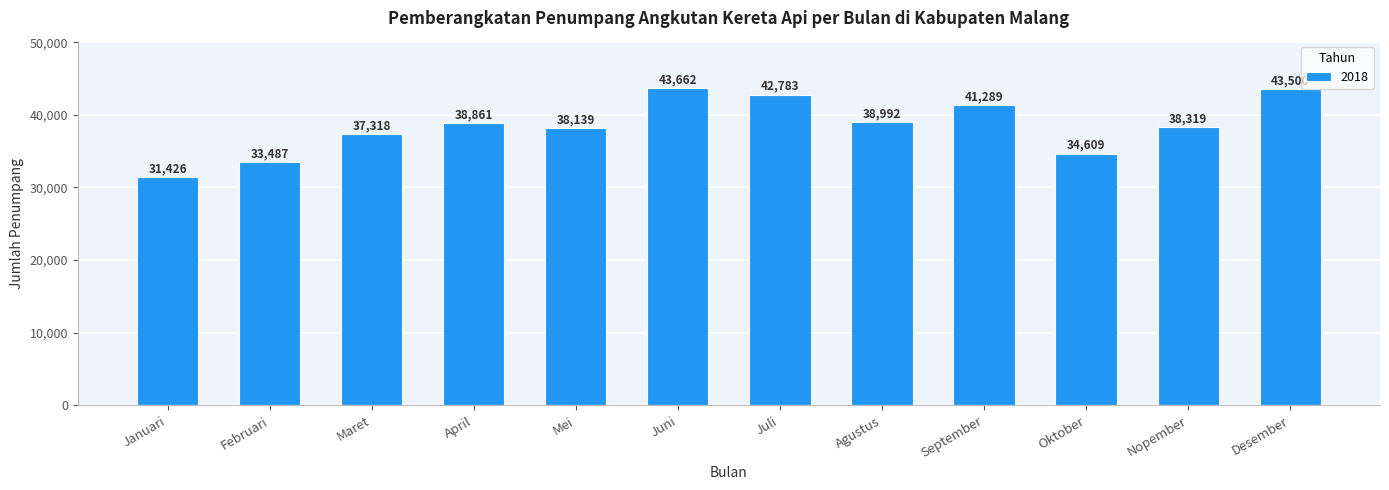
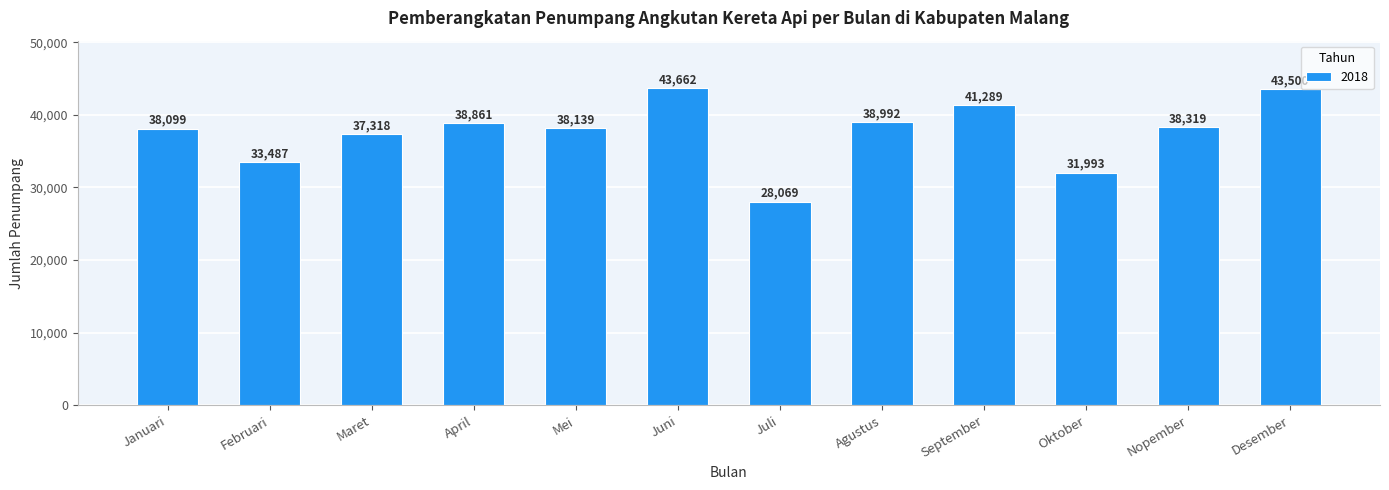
Januari: 31,426 -> 38,099
Juli: 42,783 -> 28,069
Oktober: 34,609 -> 31,993
